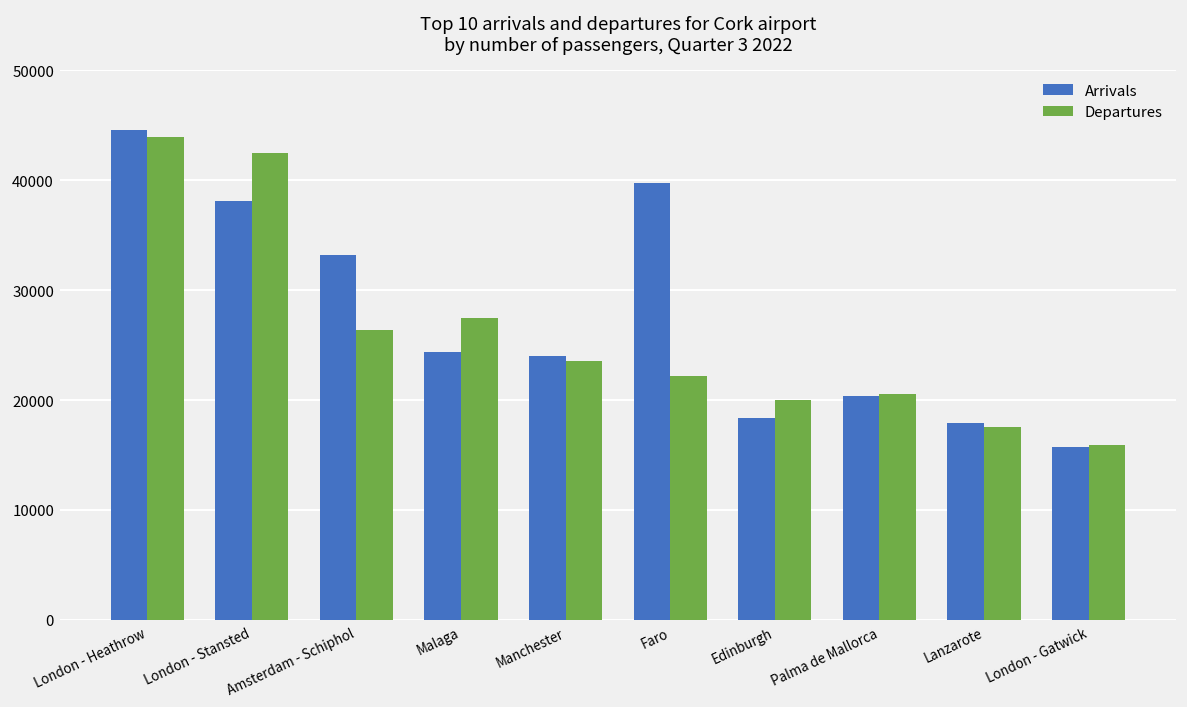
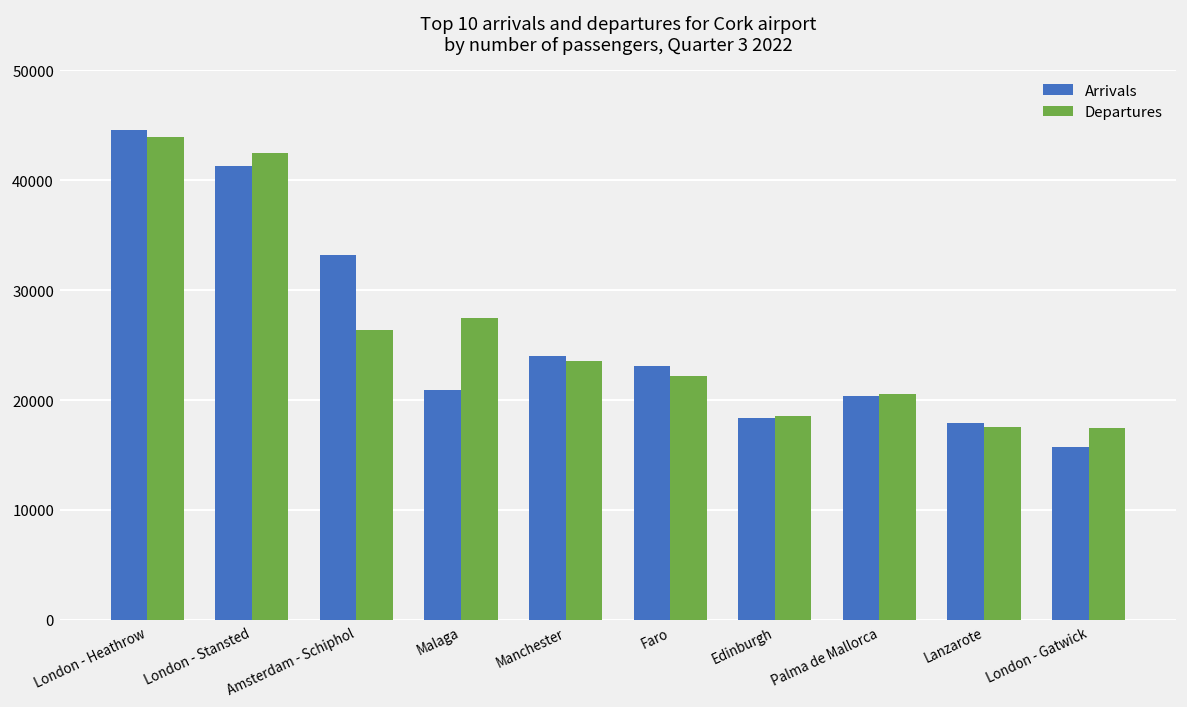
Arrivals, London - Stansted: 38000 -> 41000
Arrivals, Malaga: 24000 -> 21000
Arrivals, Faro: 40000 -> 23000
Departures, Edinburgh: 20000 -> 19000
Departures, London - Gatwick: 16000 -> 17000
